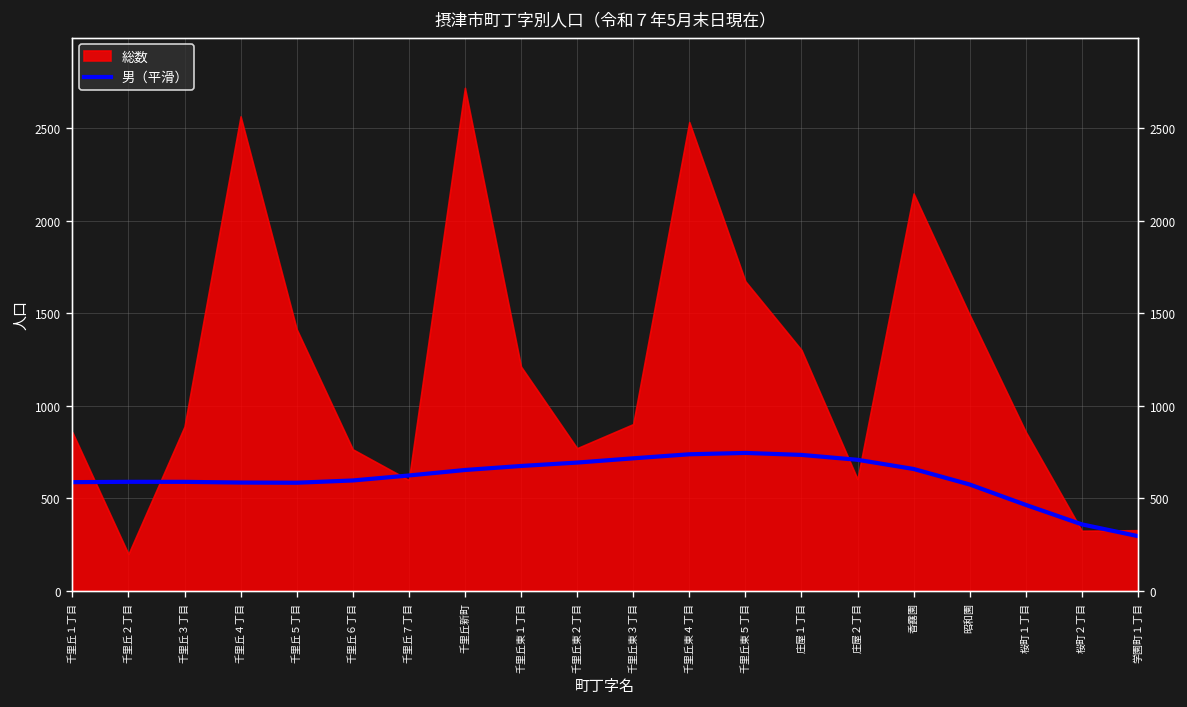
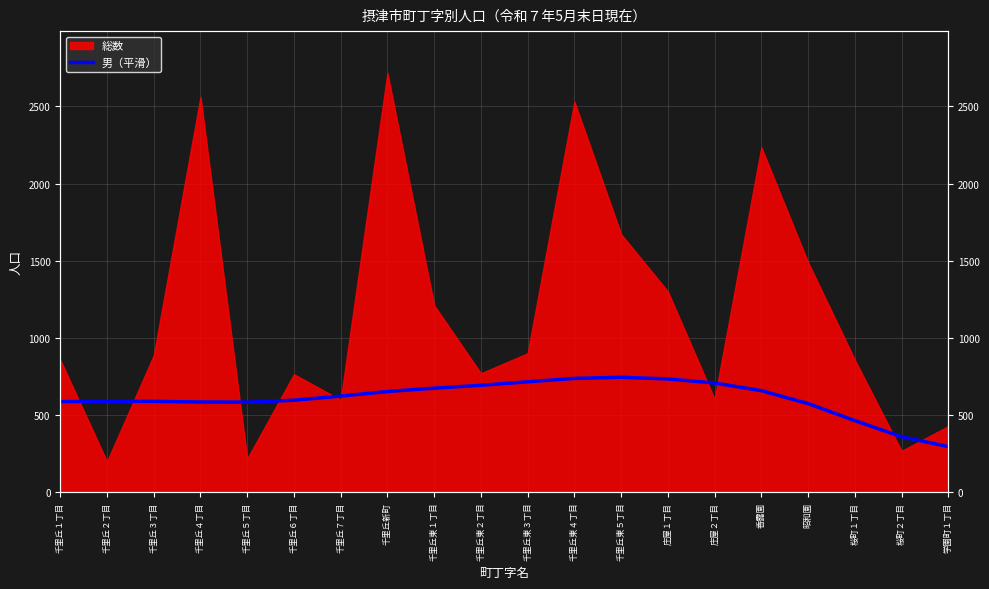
総数, 千里丘５丁目: 1410 -> 220
総数, 香露園: 2150 -> 2240
総数, 桜町２丁目: 320 -> 270
総数, 学園町１丁目: 330 -> 430
